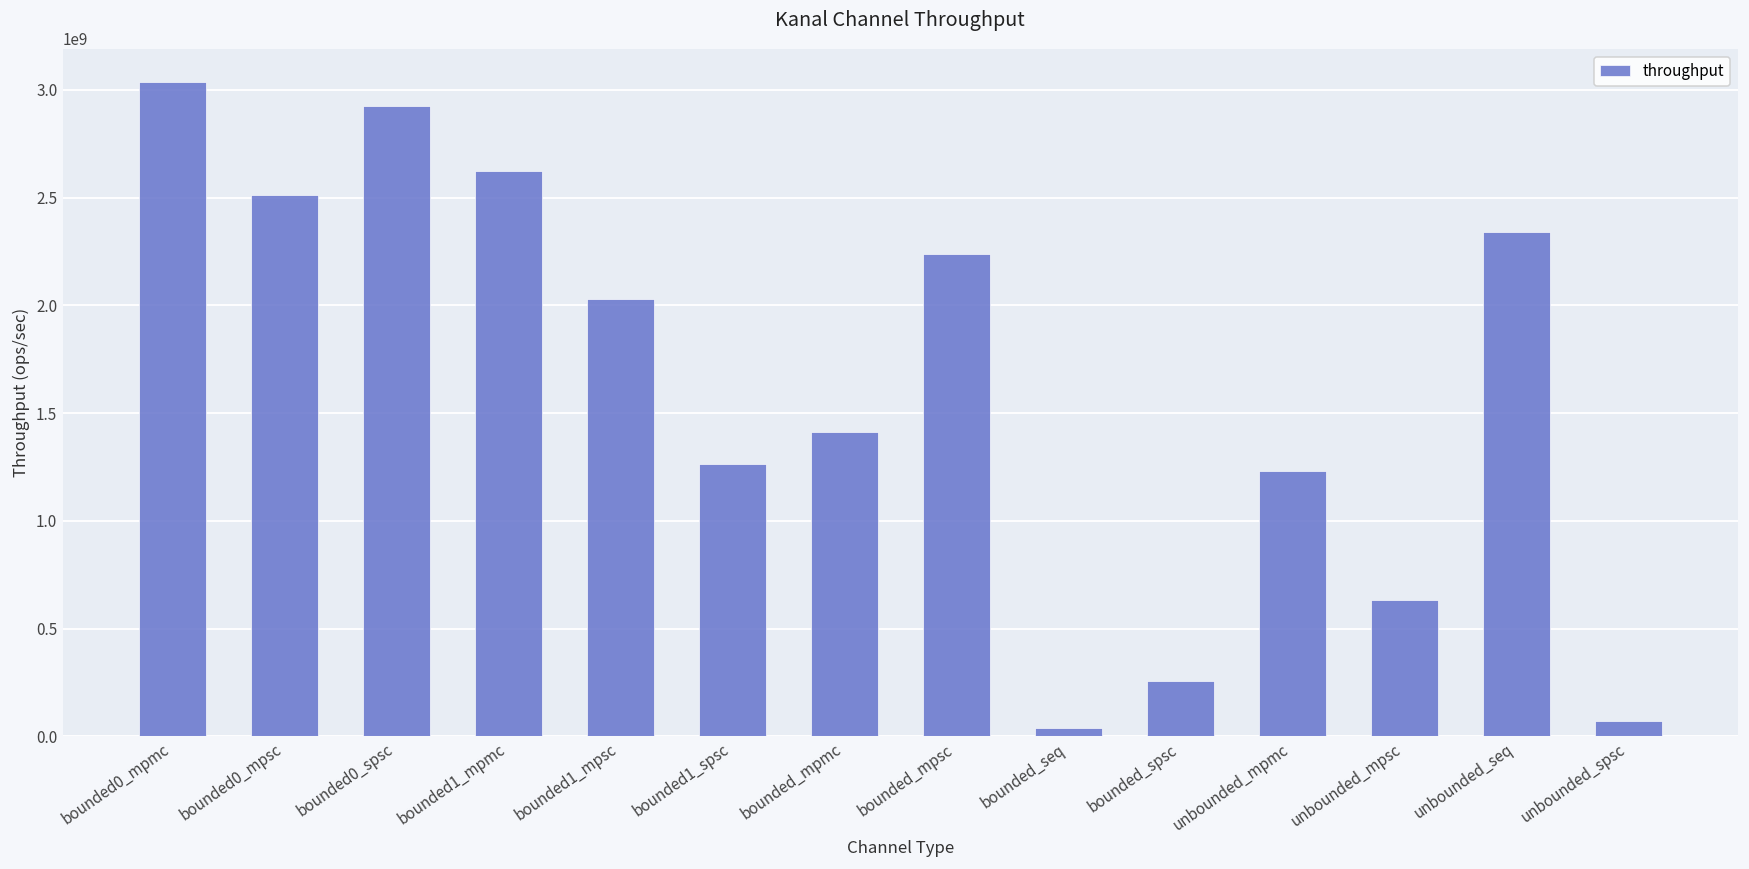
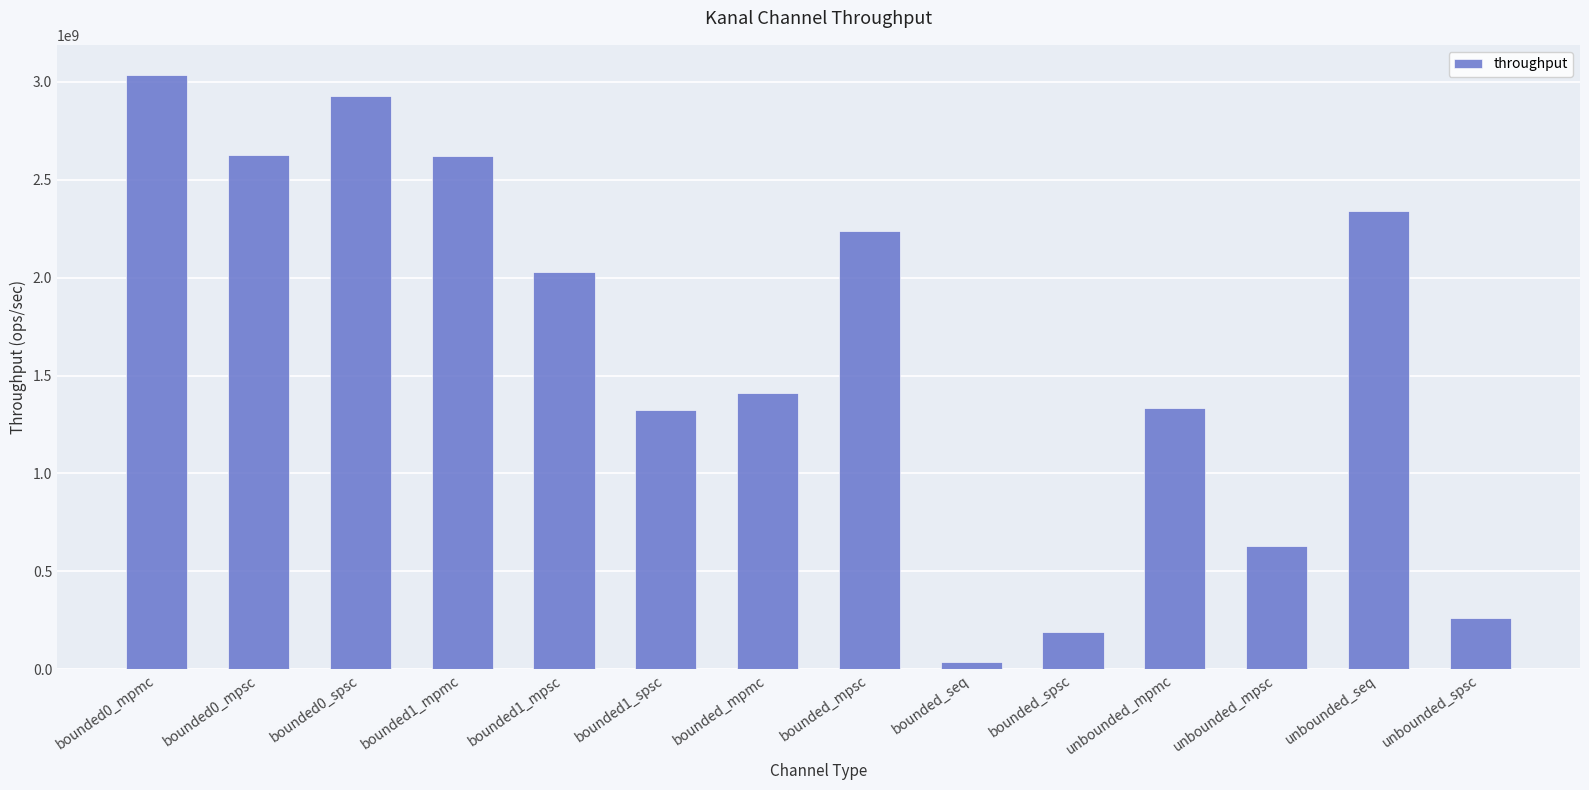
bounded0_mpsc: 2510000000 -> 2620000000
bounded1_spsc: 1260000000 -> 1330000000
bounded_spsc: 260000000 -> 190000000
unbounded_mpmc: 1230000000 -> 1340000000
unbounded_spsc: 70000000 -> 260000000
